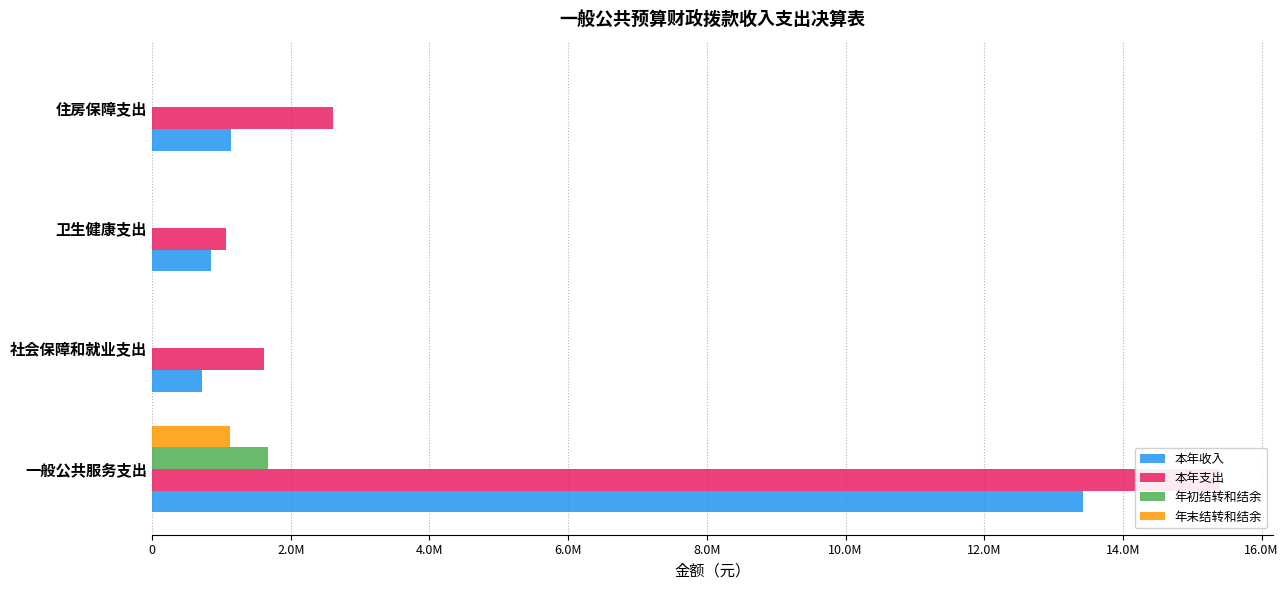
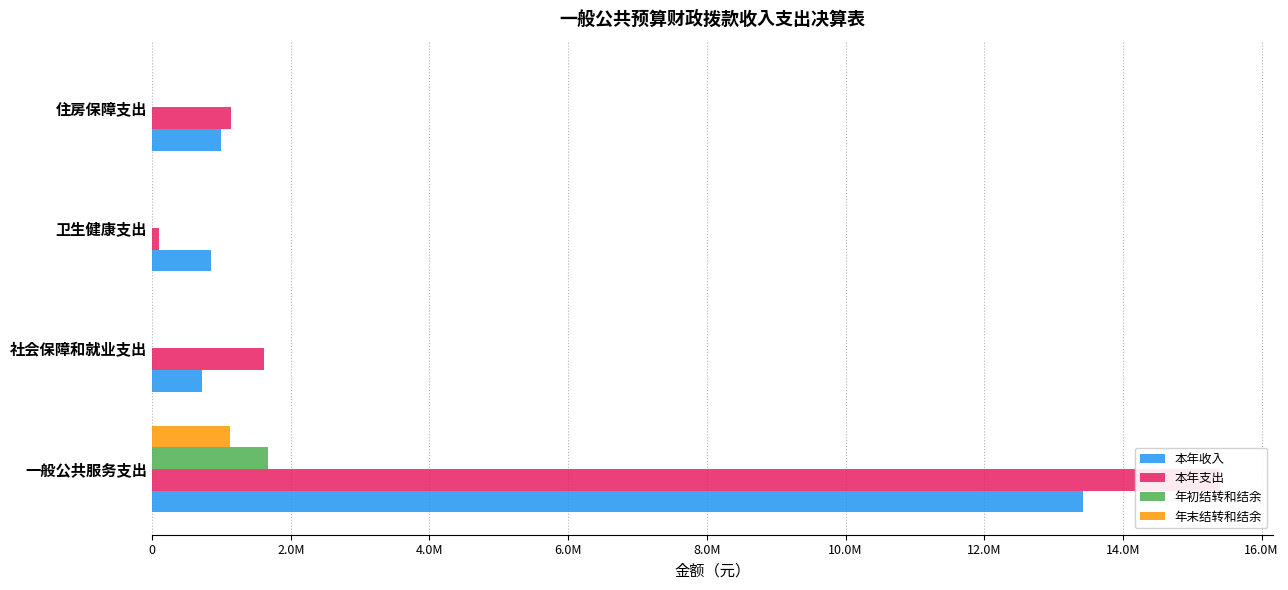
本年支出, 住房保障支出: 2600000 -> 1100000
本年收入, 住房保障支出: 1100000 -> 1000000
本年支出, 卫生健康支出: 1100000 -> 100000
